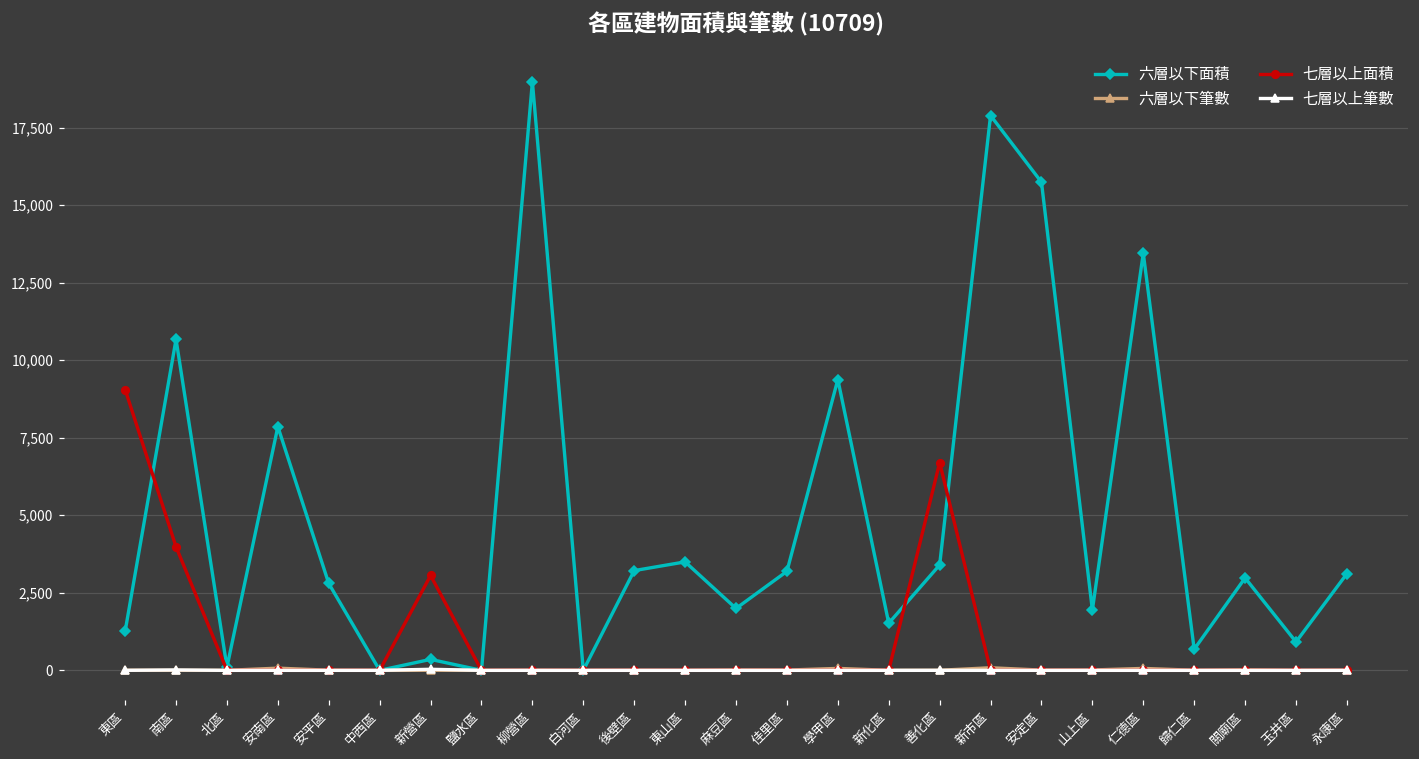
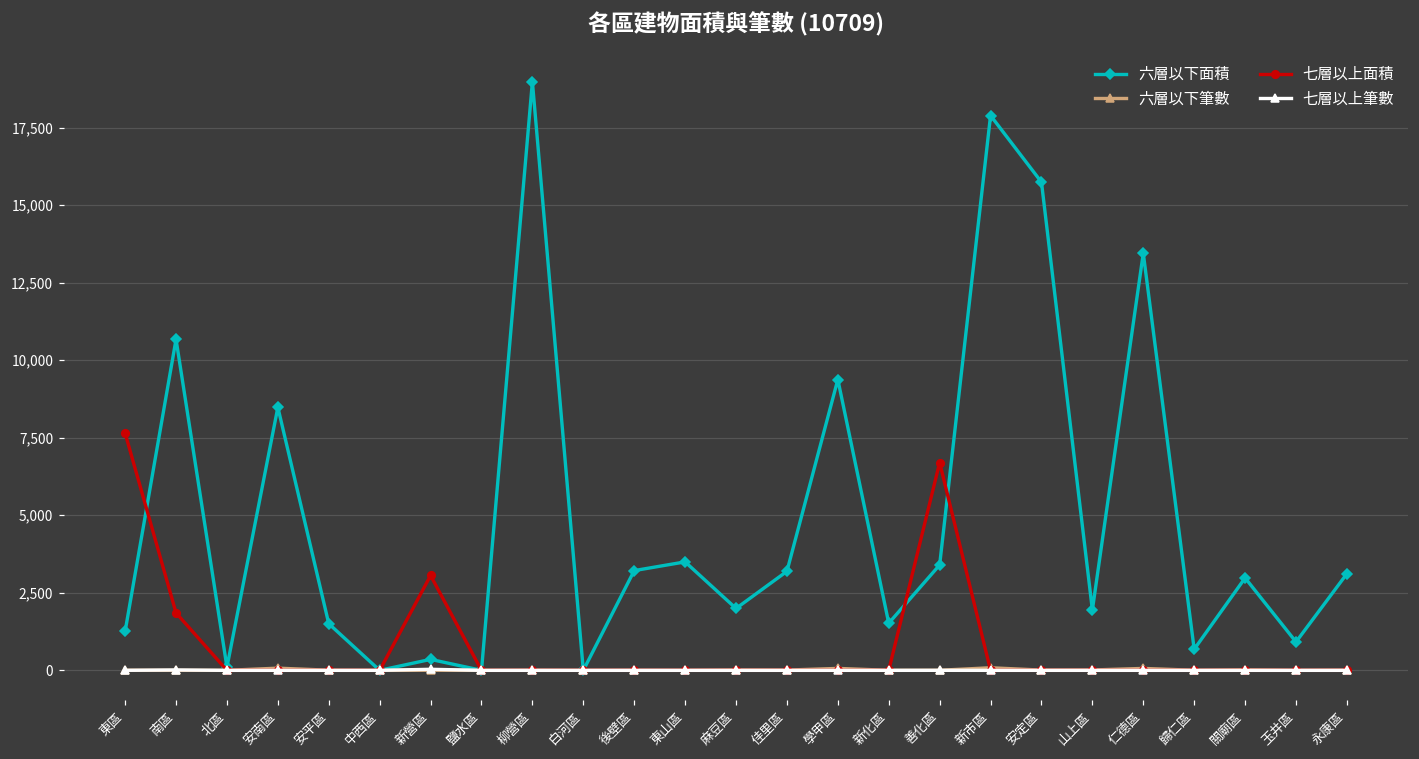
七層以上面積, 東區: 9,100 -> 7,600
七層以上面積, 南區: 4,000 -> 1,900
六層以下面積, 安南區: 7,900 -> 8,500
六層以下面積, 安平區: 2,800 -> 1,500
